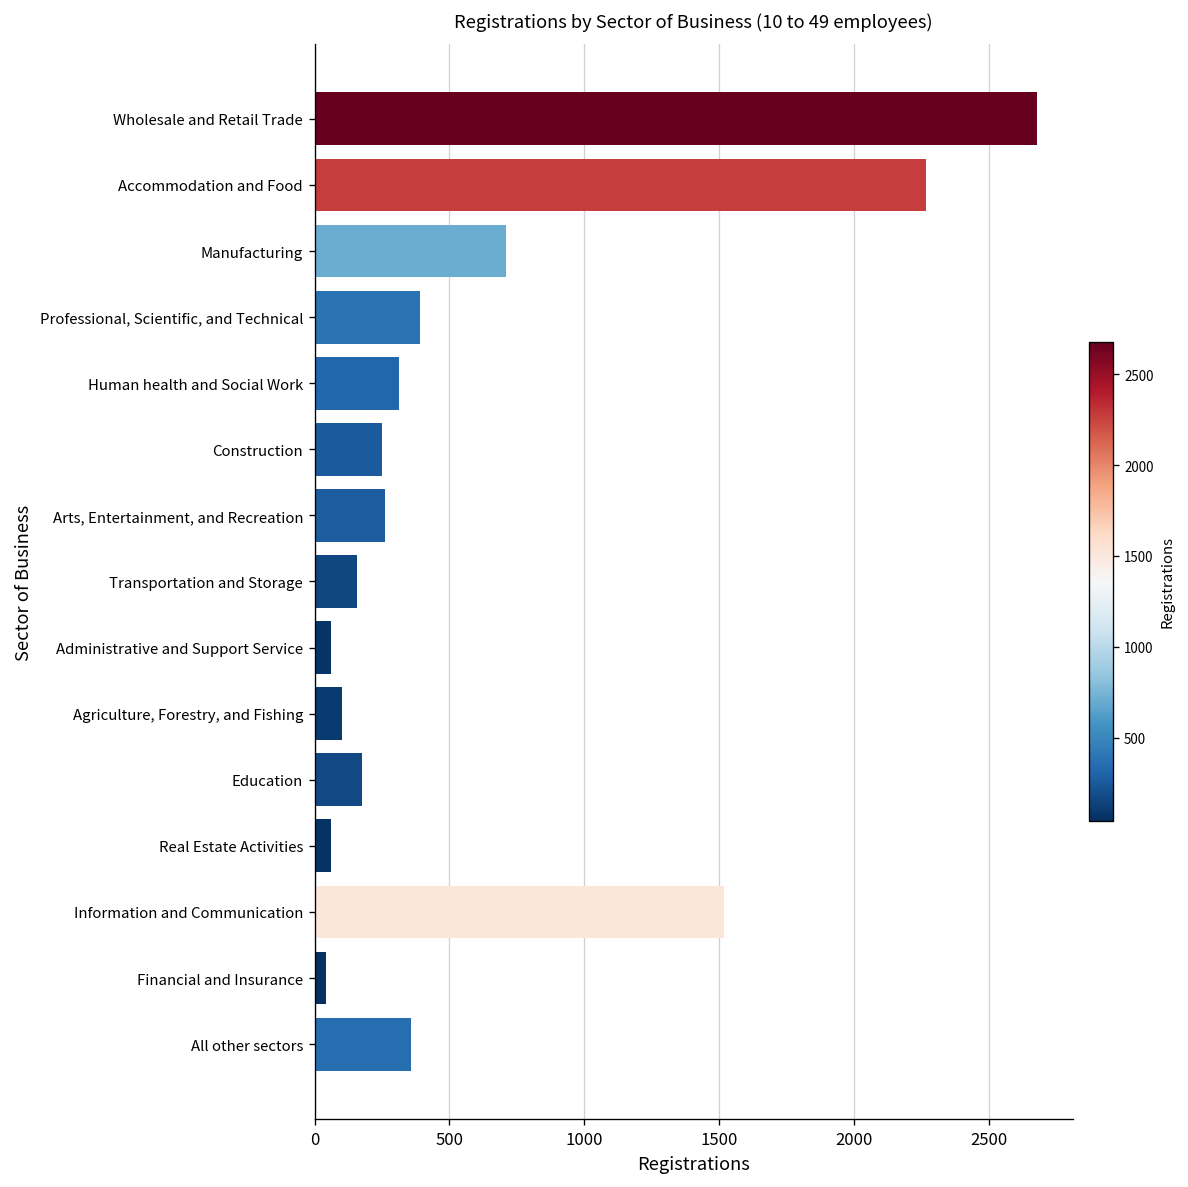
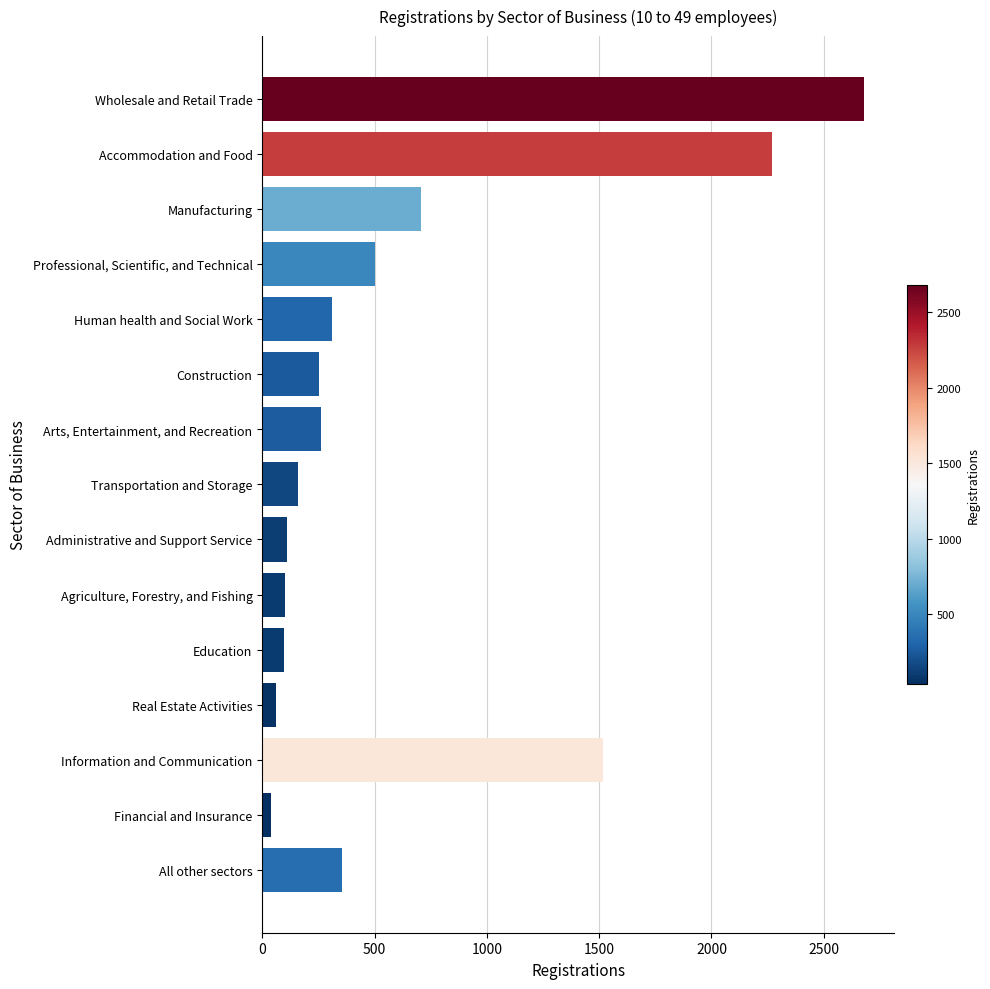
Professional, Scientific, and Technical: 390 -> 500
Administrative and Support Service: 60 -> 110
Education: 170 -> 100
